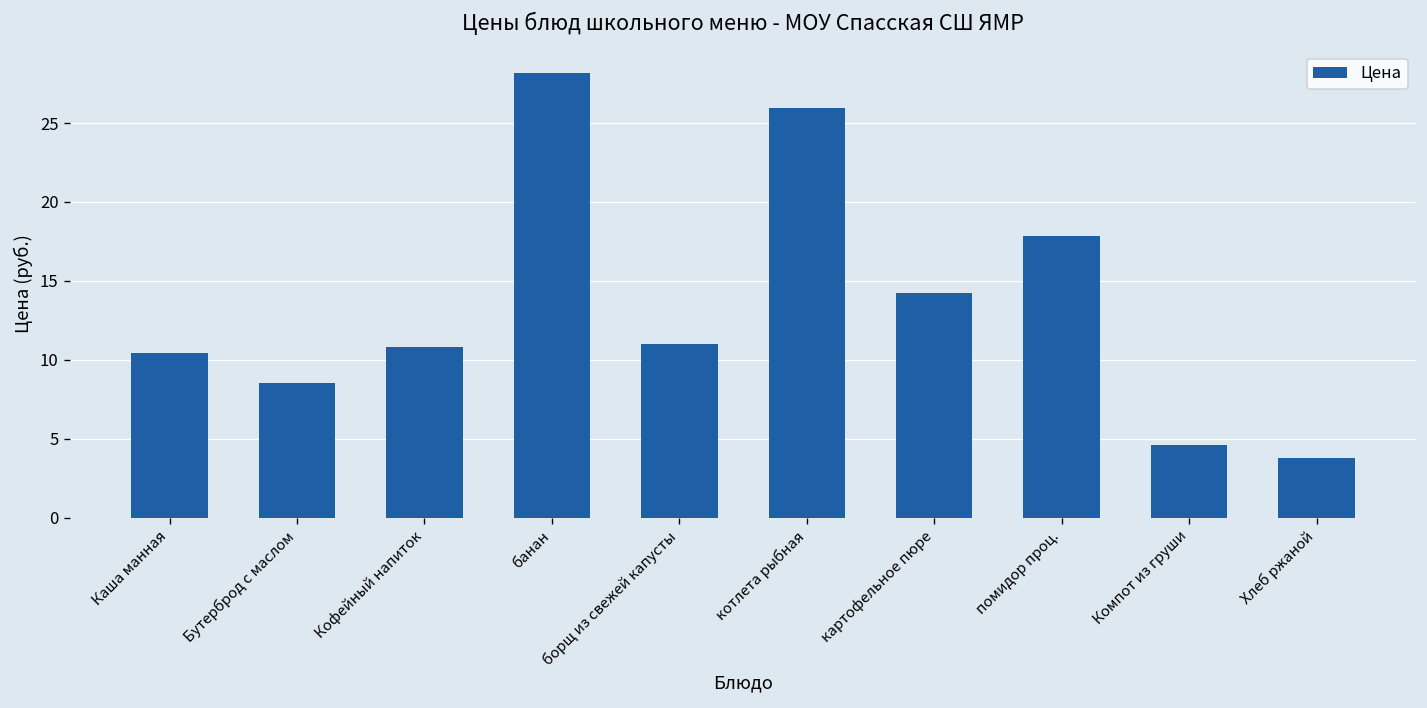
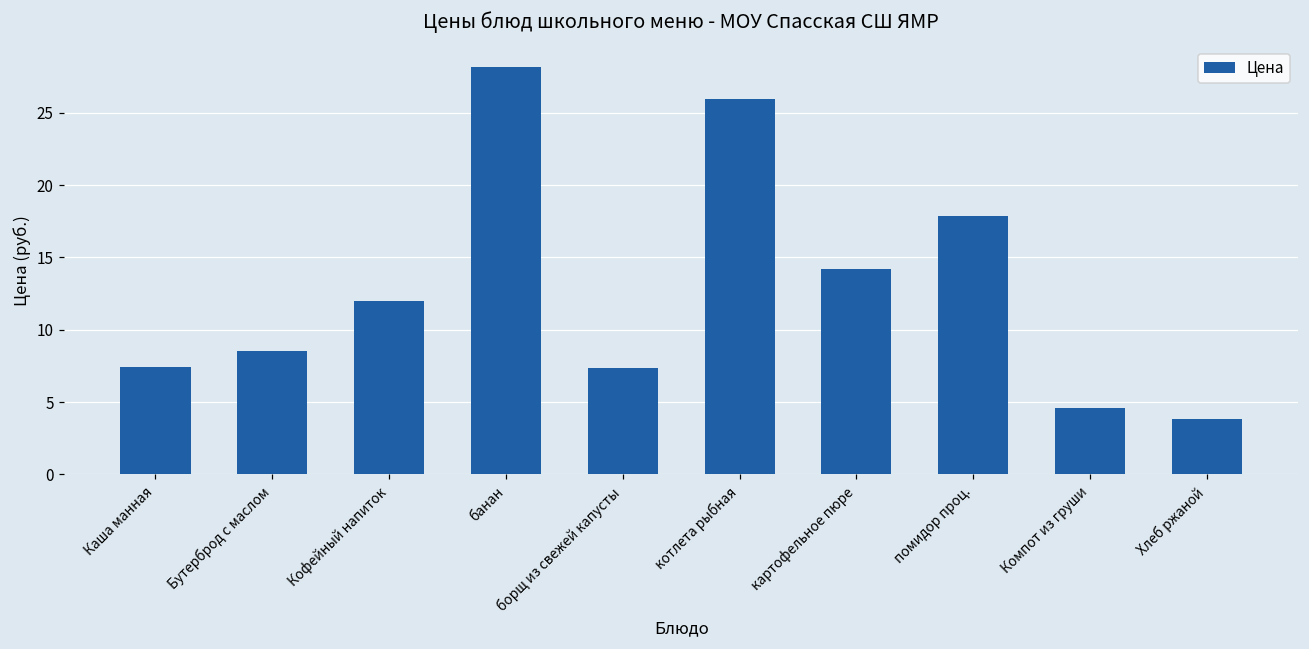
Каша манная: 10.4 -> 7.4
Кофейный напиток: 10.8 -> 12.0
борщ из свежей капусты: 11.0 -> 7.4
